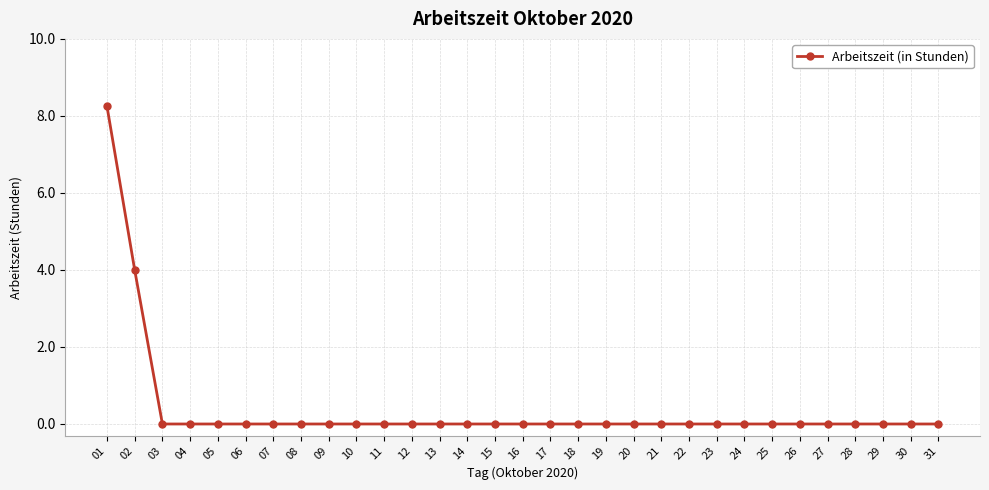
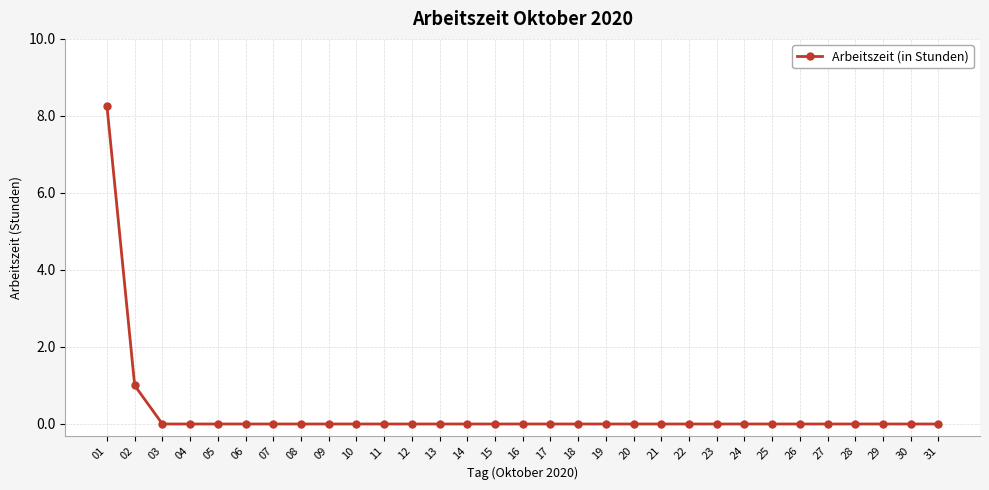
02: 4 -> 1
